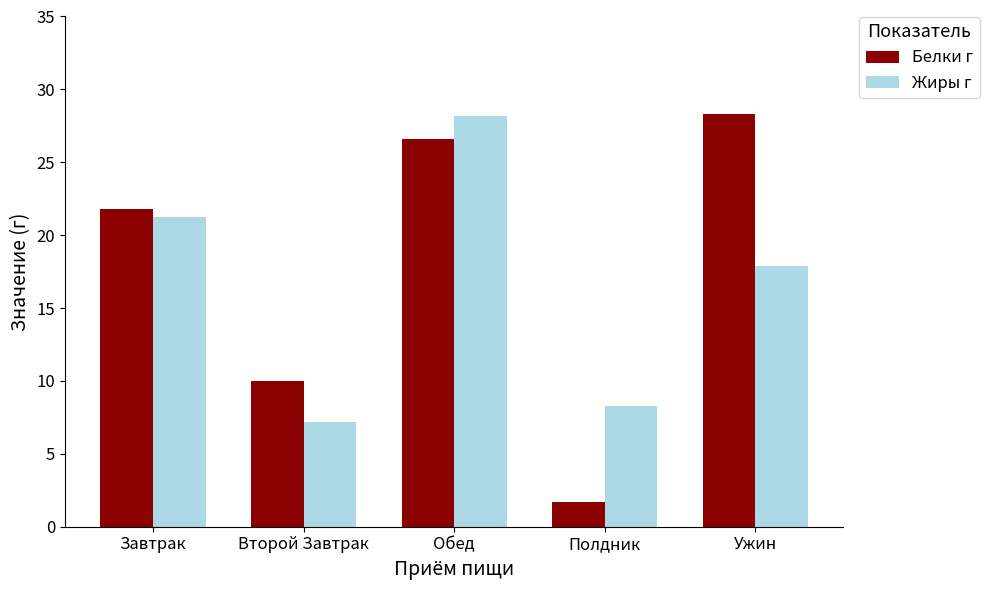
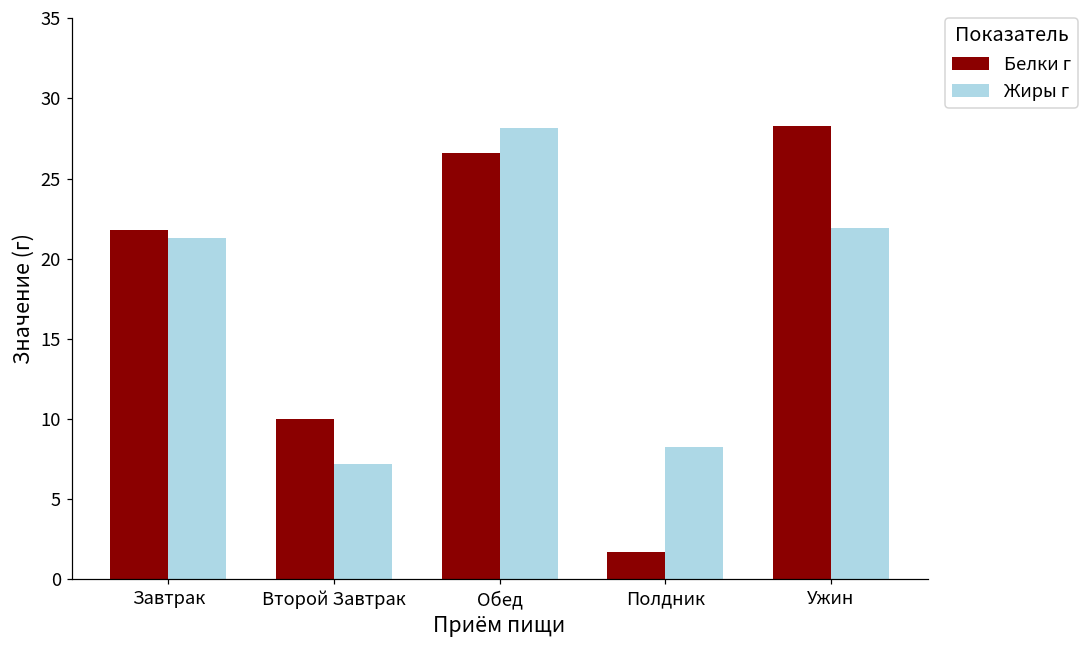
Жиры г, Ужин: 17.9 -> 21.9
